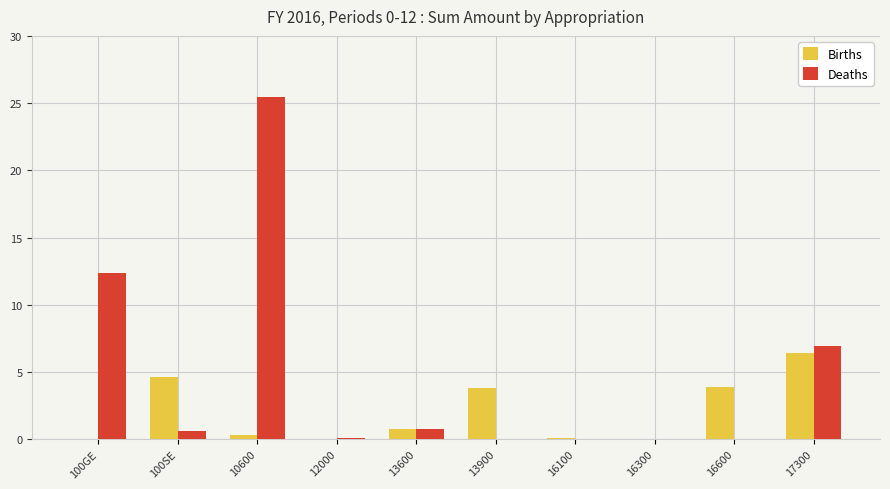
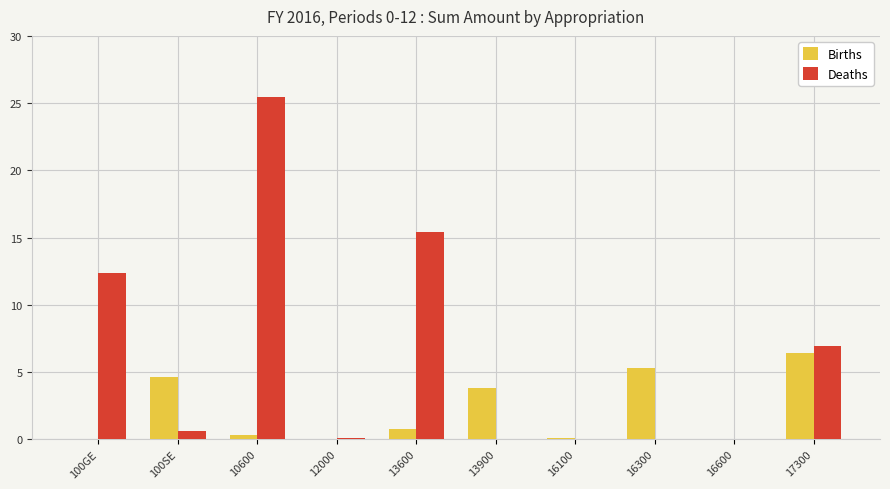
Deaths, 13600: 0.8 -> 15.4
Births, 16300: 0.0 -> 5.3
Births, 16600: 3.8 -> 0.0
